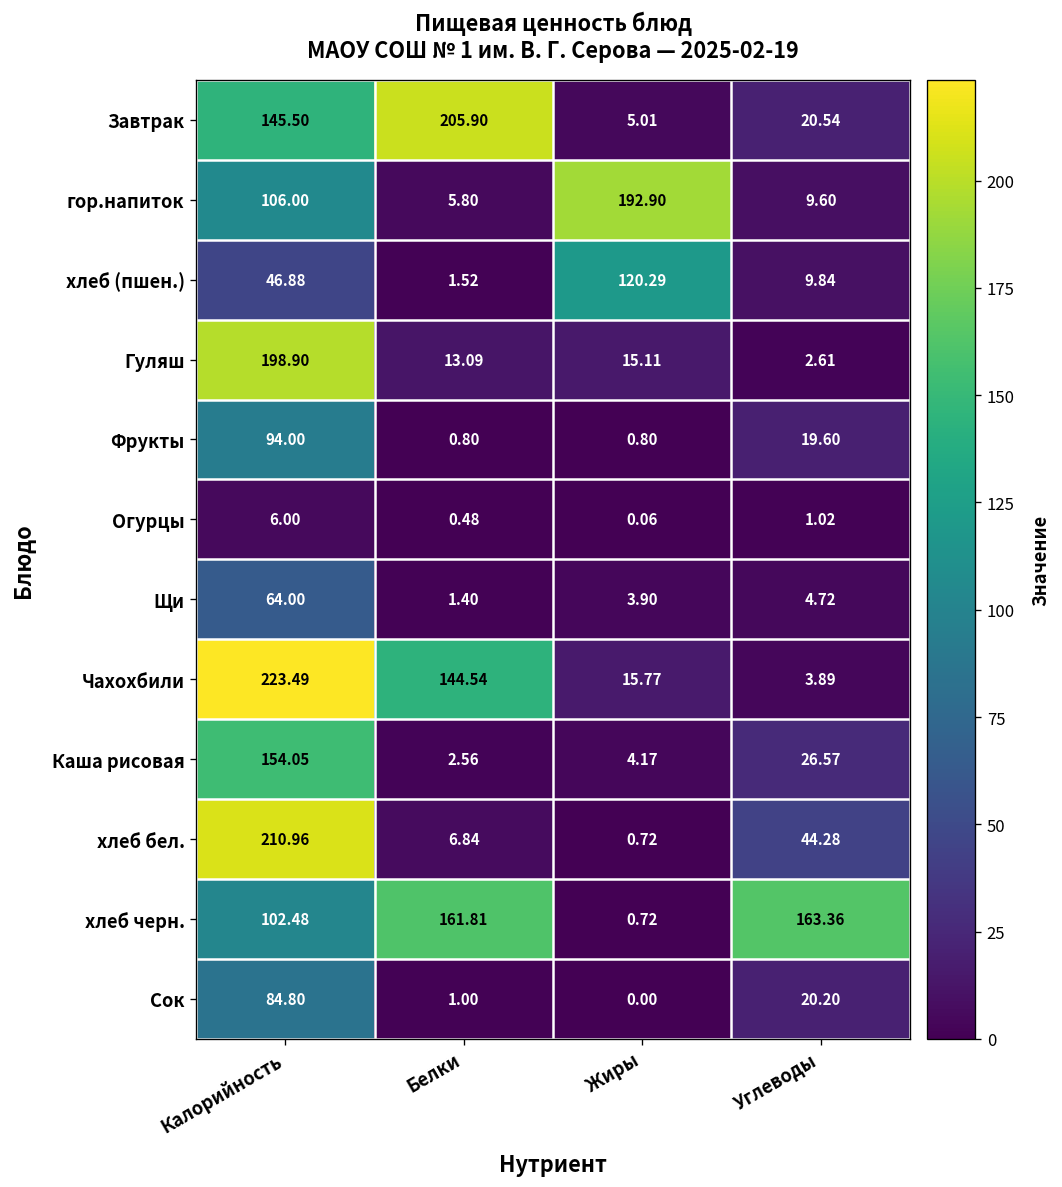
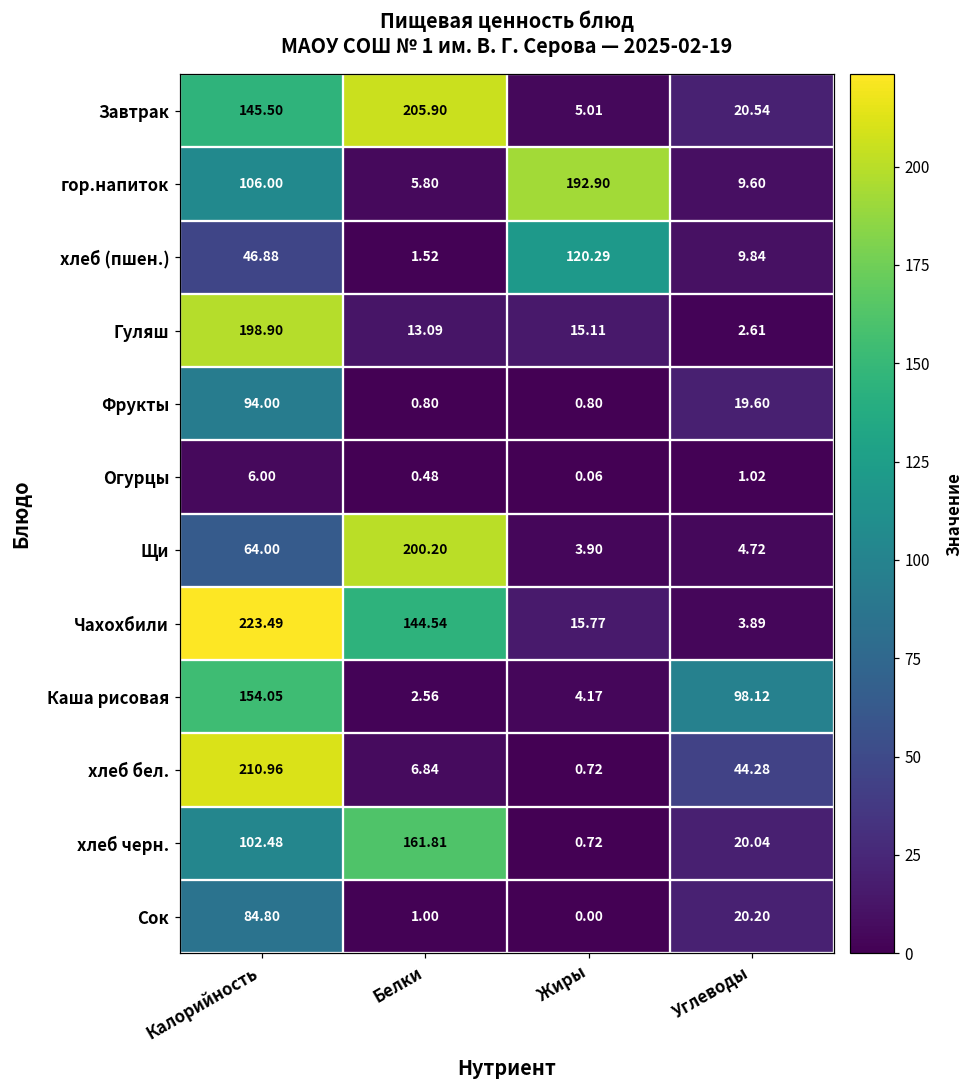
Щи, Белки: 1.40 -> 200.20
Каша рисовая, Углеводы: 26.57 -> 98.12
хлеб черн., Углеводы: 163.36 -> 20.04
